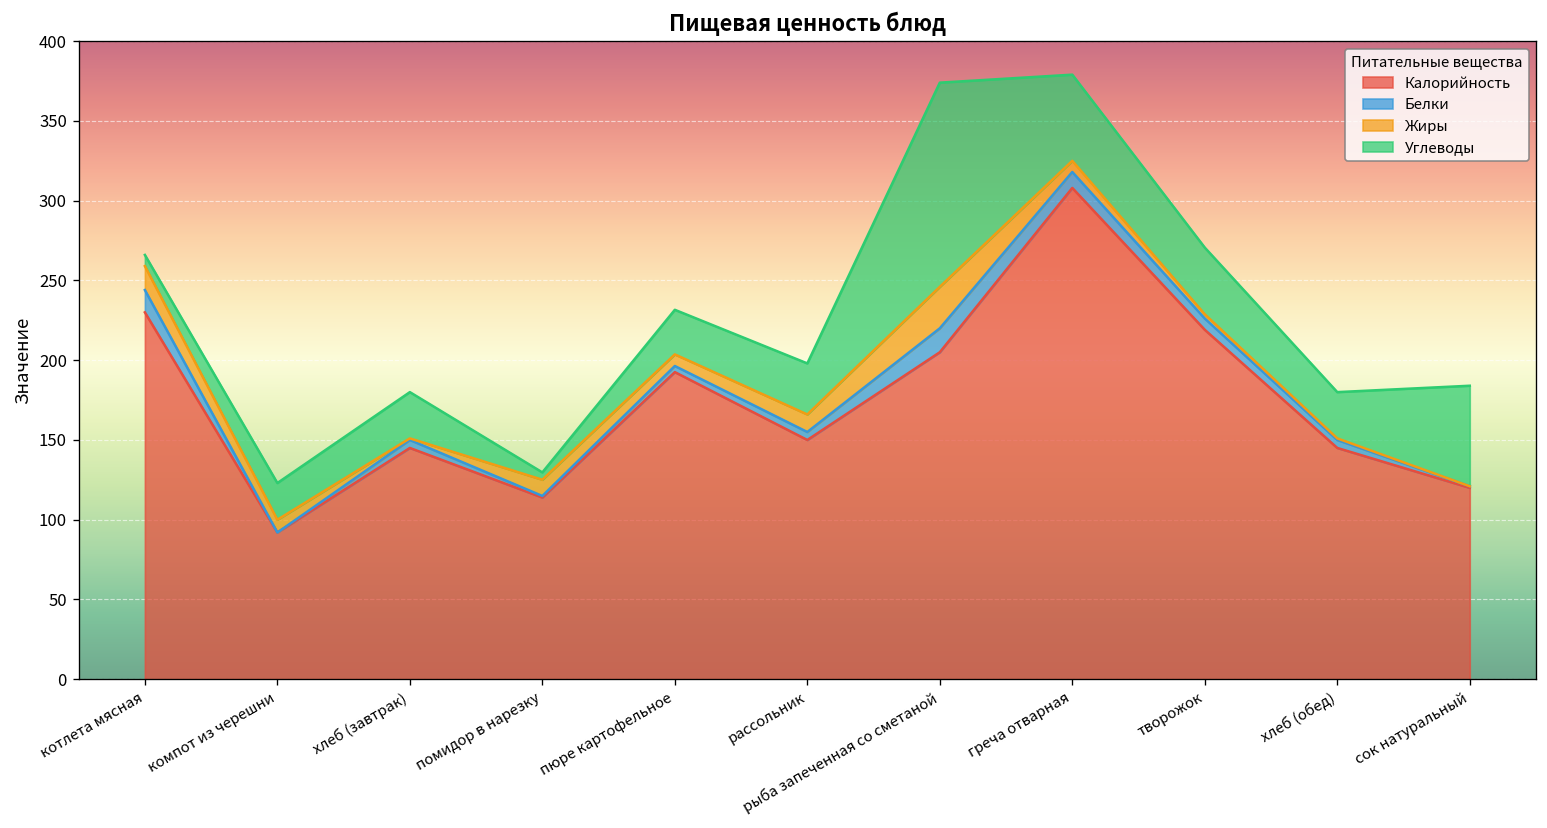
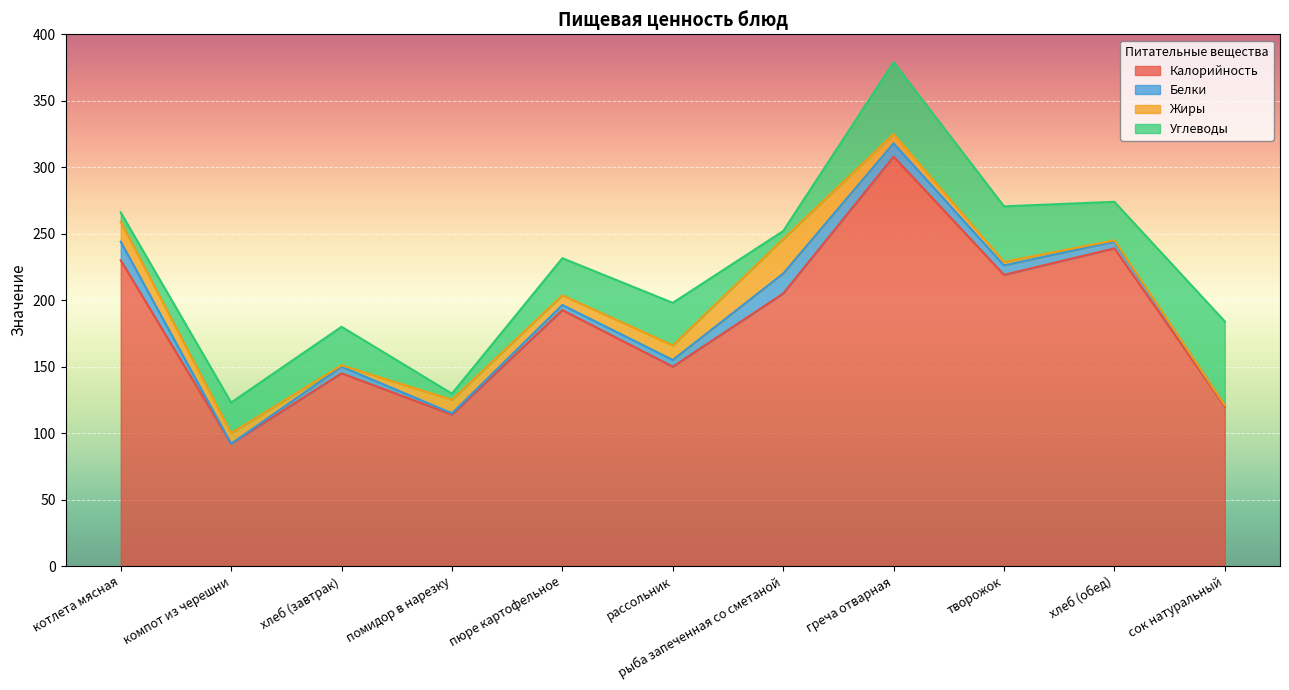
Углеводы, рыба запеченная со сметаной: 128 -> 6
Калорийность, хлеб (обед): 145 -> 239
